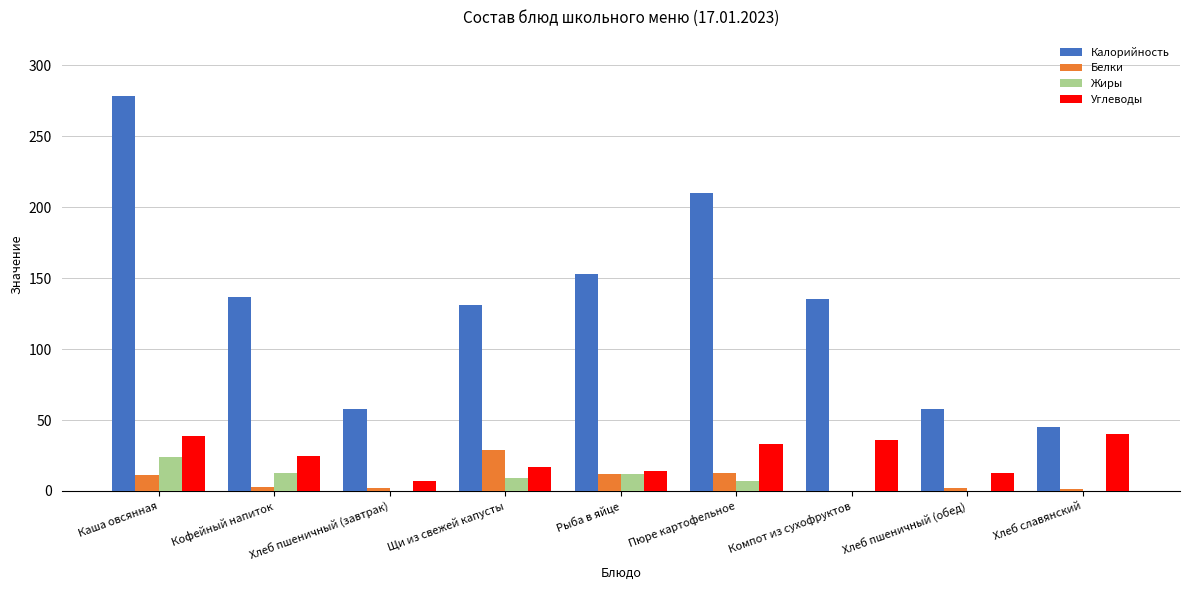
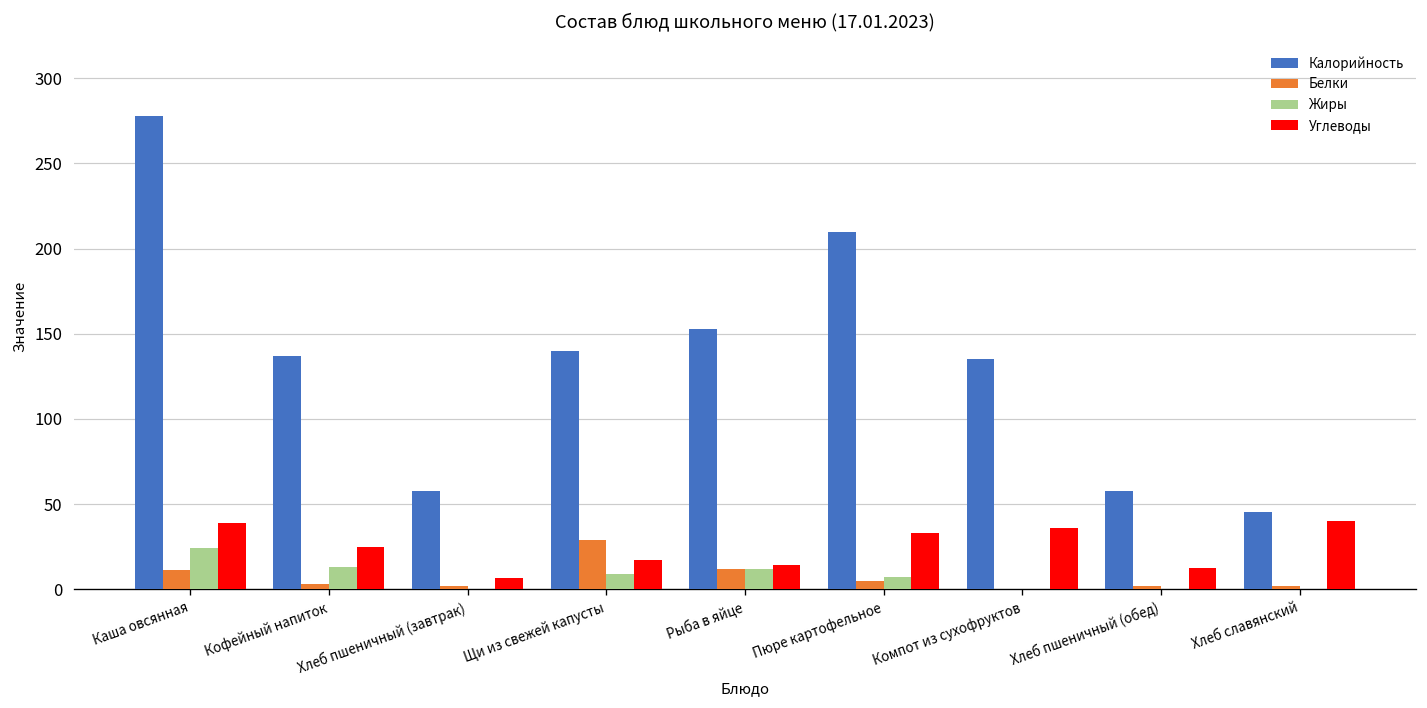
Калорийность, Щи из свежей капусты: 131 -> 140
Белки, Пюре картофельное: 13 -> 5
